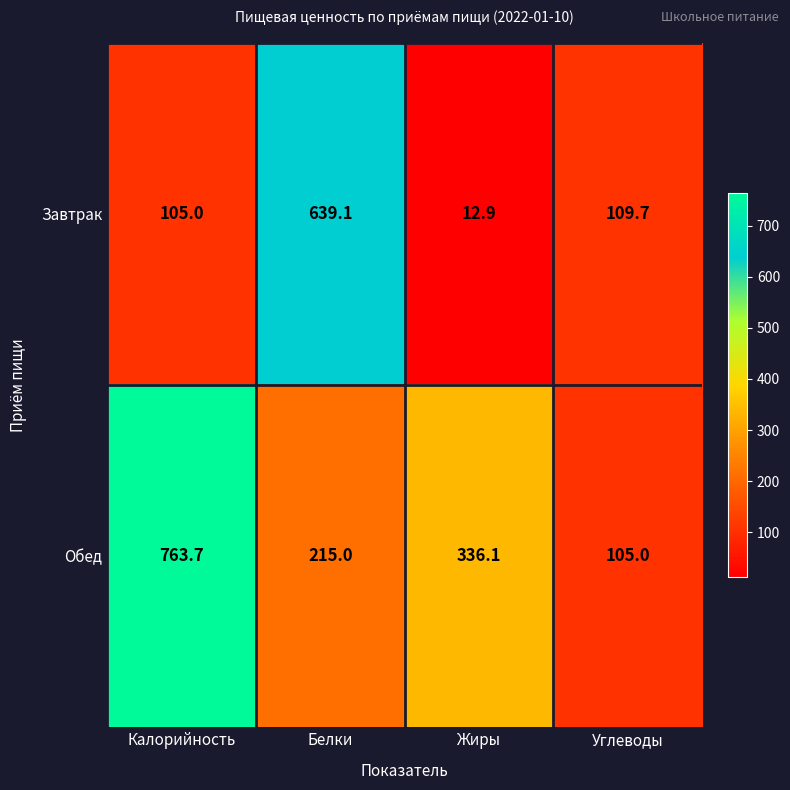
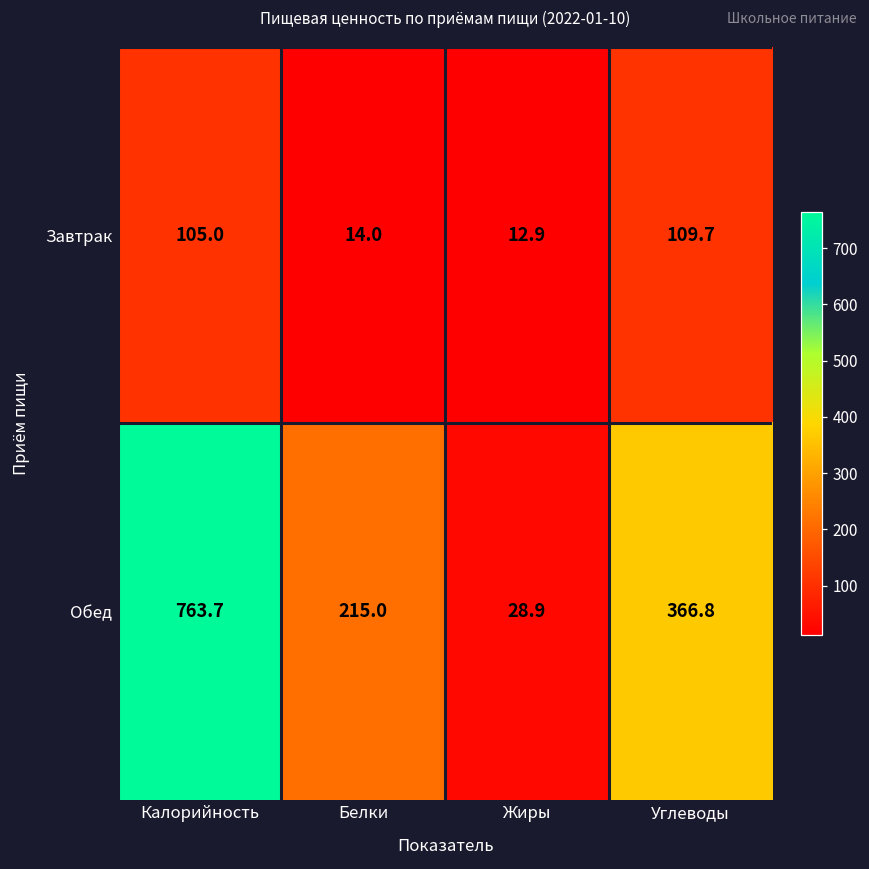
Завтрак, Белки: 639.1 -> 14.0
Обед, Жиры: 336.1 -> 28.9
Обед, Углеводы: 105.0 -> 366.8
